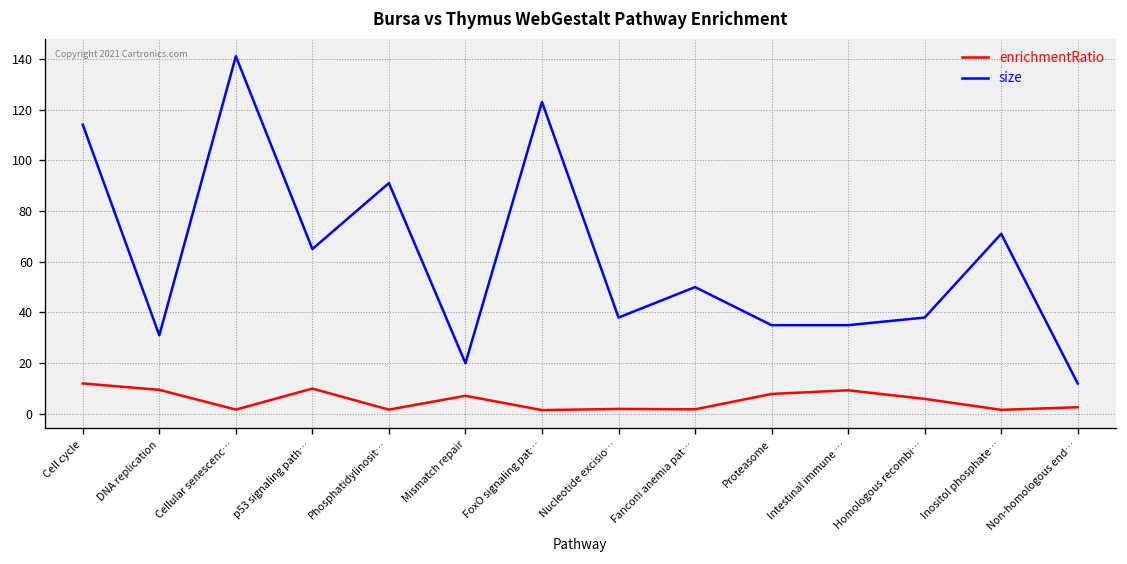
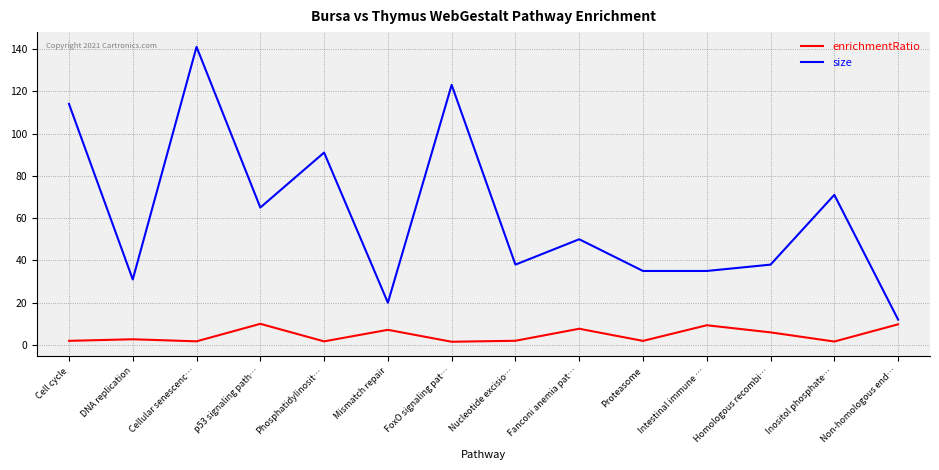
enrichmentRatio, Cell cycle: 12 -> 2
enrichmentRatio, DNA replication: 10 -> 3
enrichmentRatio, Fanconi anemia pat…: 2 -> 8
enrichmentRatio, Proteasome: 8 -> 2
enrichmentRatio, Non-homologous end…: 3 -> 10
